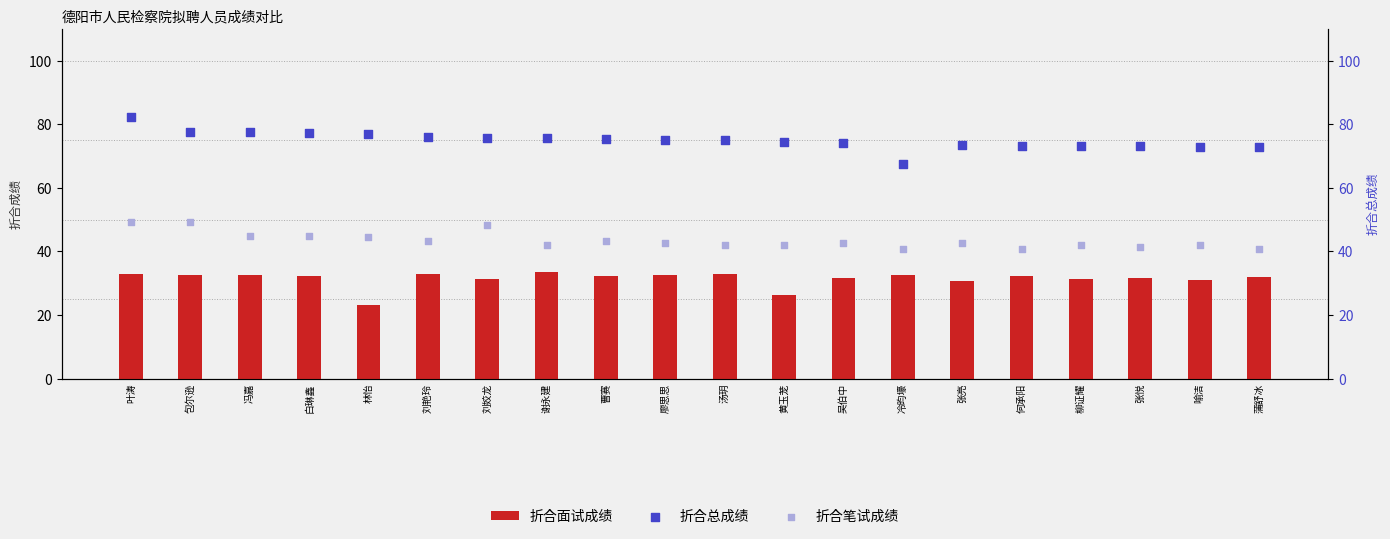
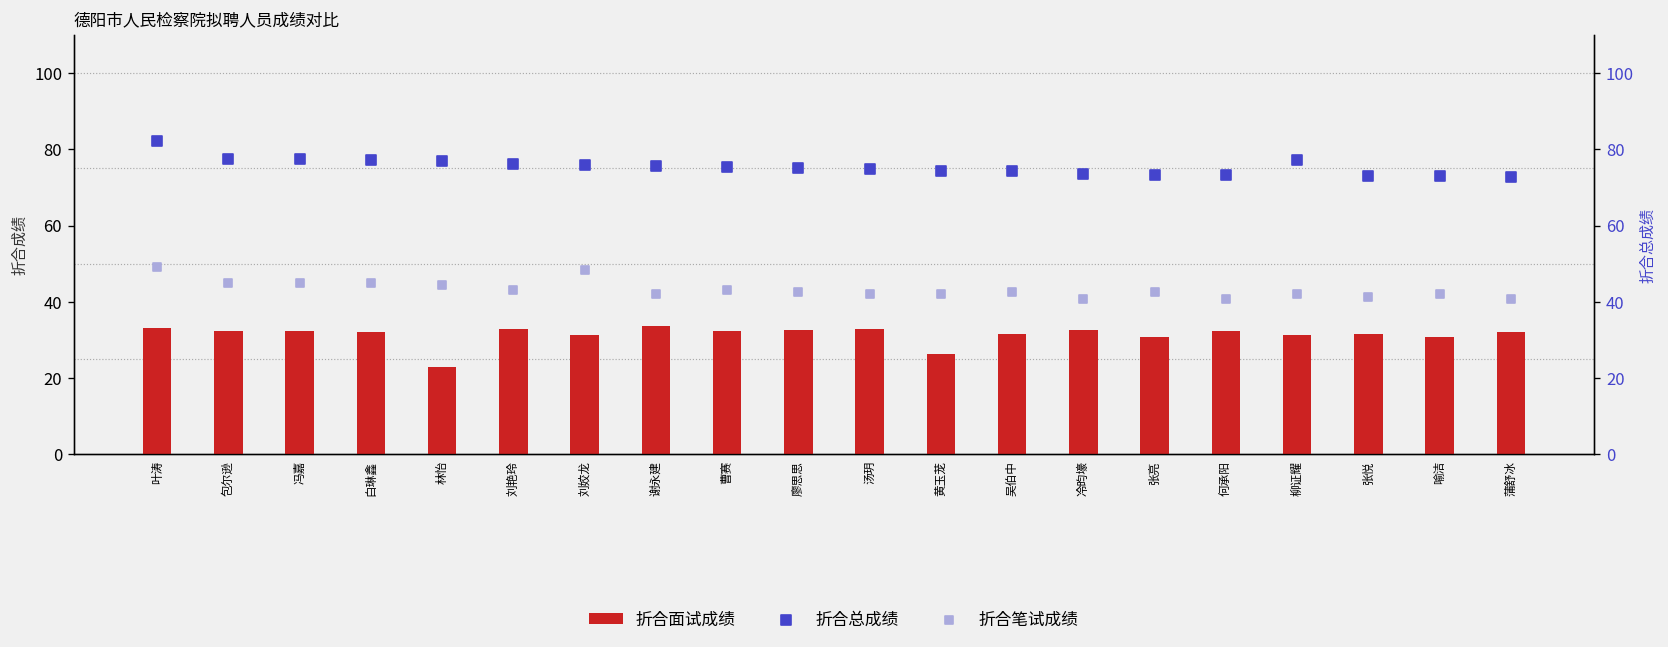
折合笔试成绩, 包尔逊: 49 -> 45
折合总成绩, 冷昀壕: 68 -> 74
折合总成绩, 柳证耀: 73 -> 77
